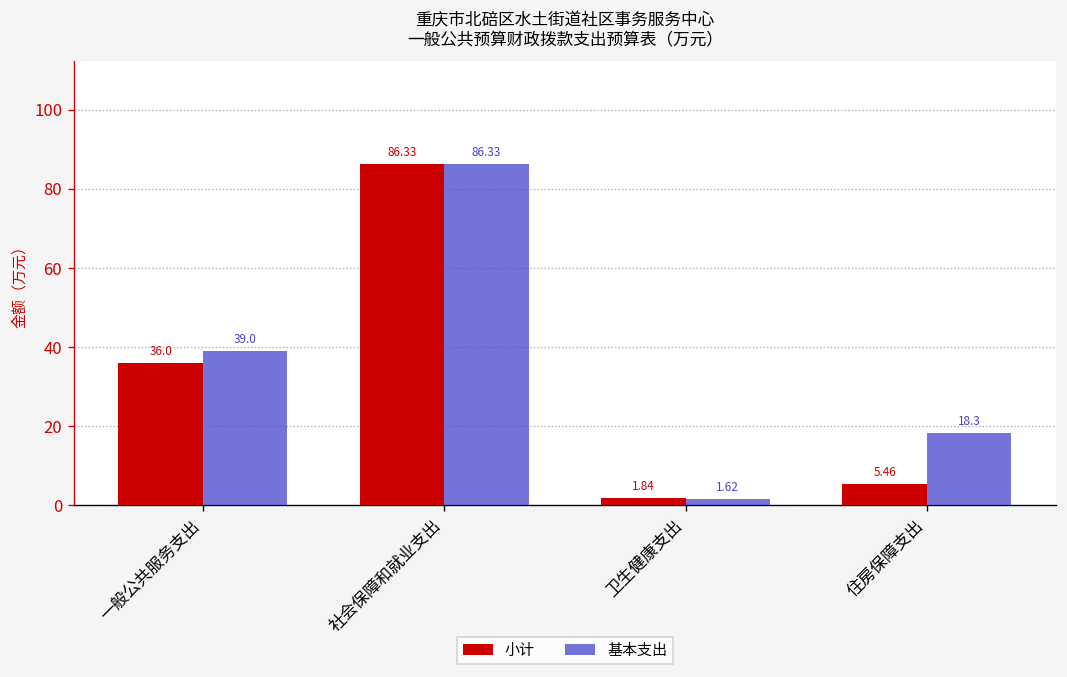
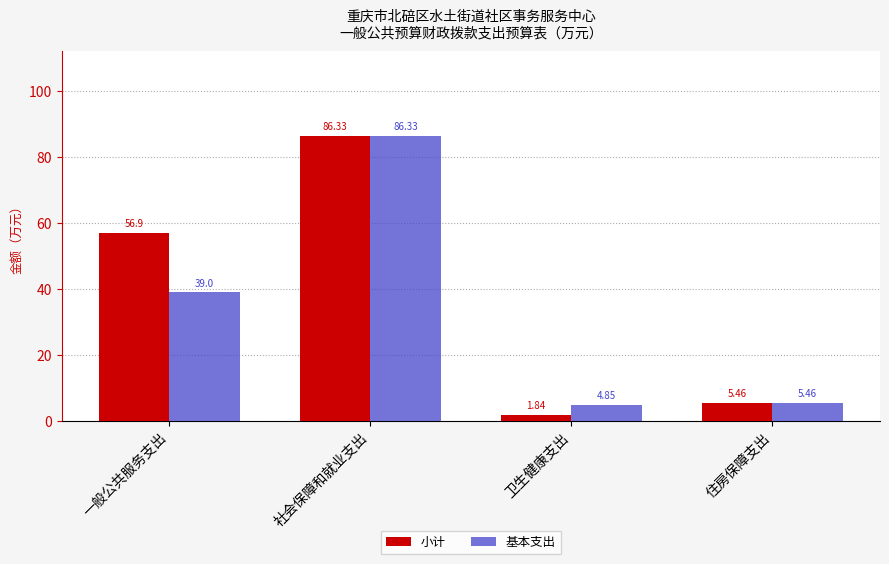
小计, 一般公共服务支出: 36.0 -> 56.9
基本支出, 卫生健康支出: 1.62 -> 4.85
基本支出, 住房保障支出: 18.3 -> 5.46
